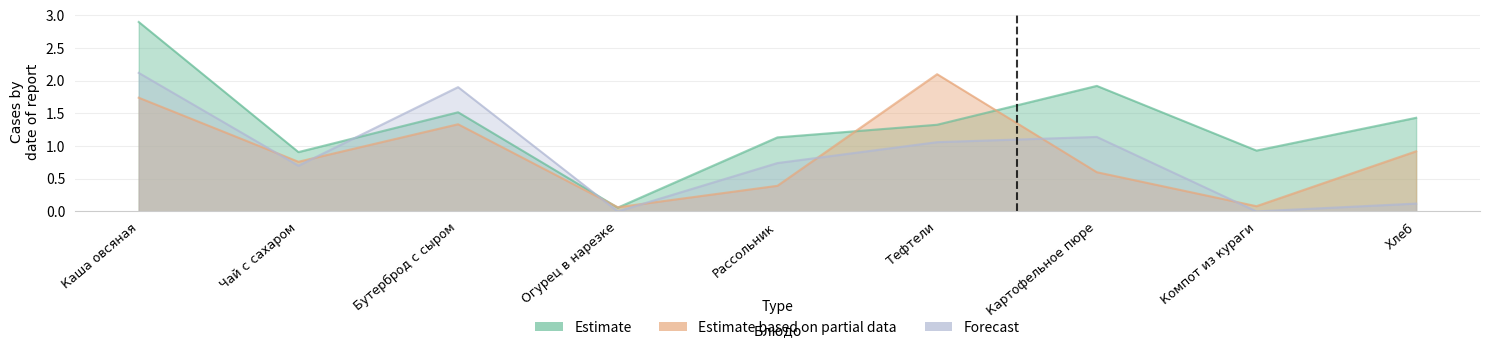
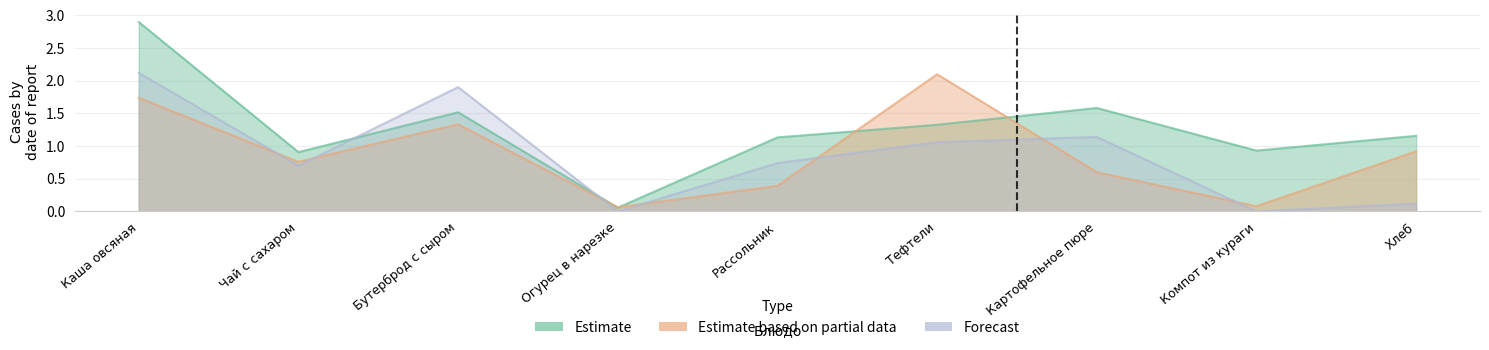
Estimate, Картофельное пюре: 1.9 -> 1.6
Estimate, Хлеб: 1.4 -> 1.2
